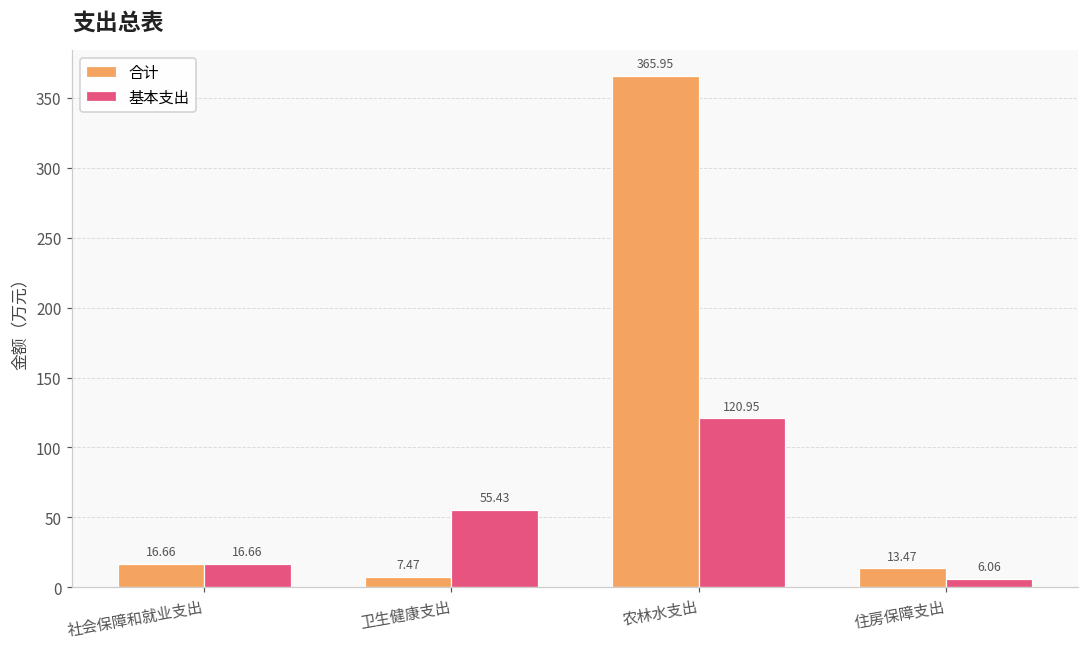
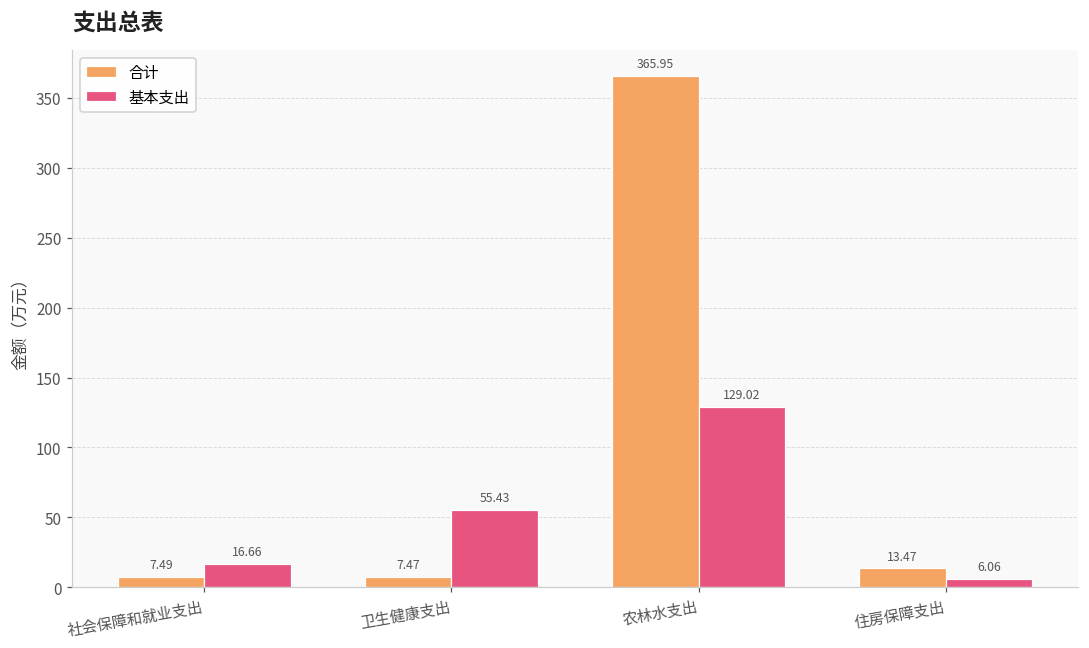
合计, 社会保障和就业支出: 16.66 -> 7.49
基本支出, 农林水支出: 120.95 -> 129.02
